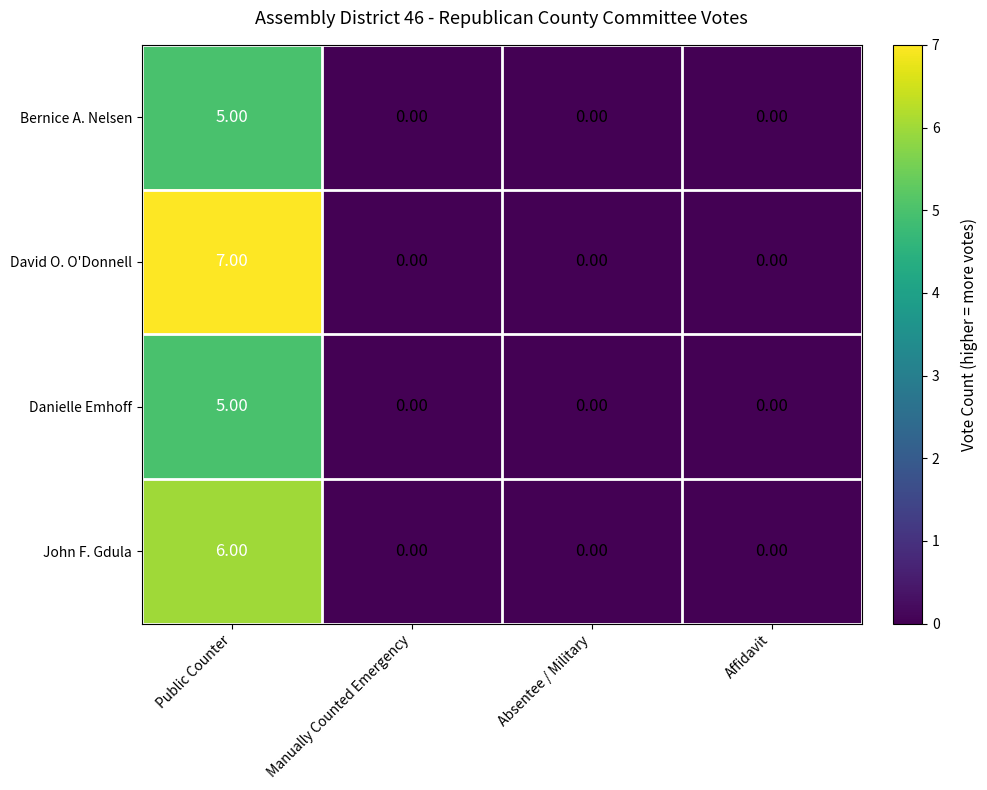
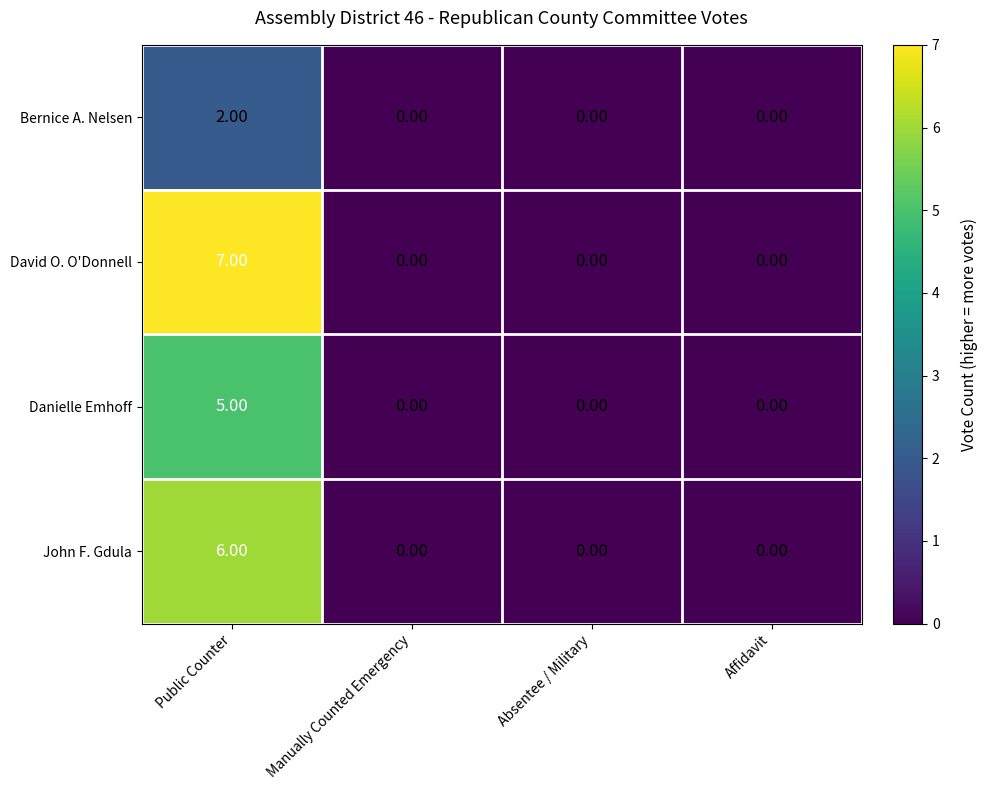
Bernice A. Nelsen, Public Counter: 5.00 -> 2.00
